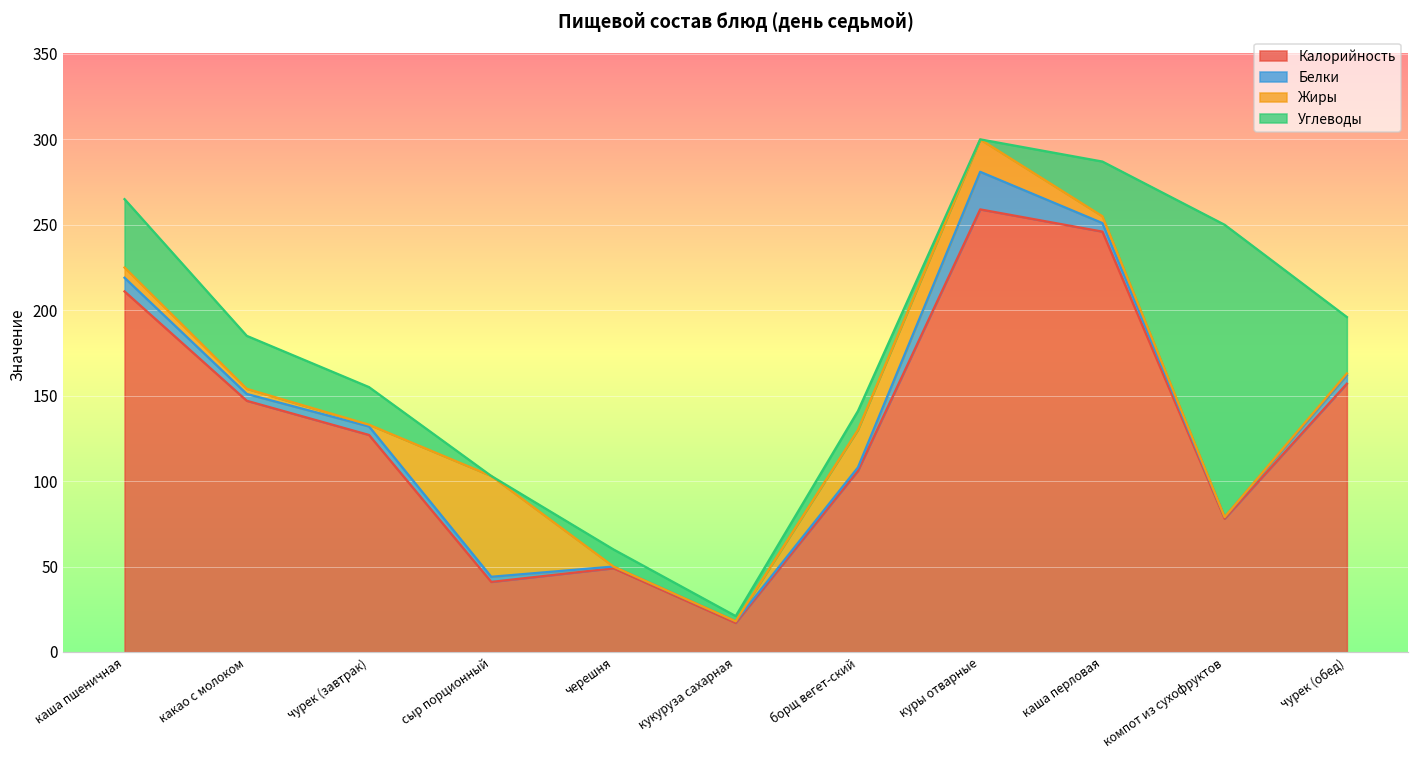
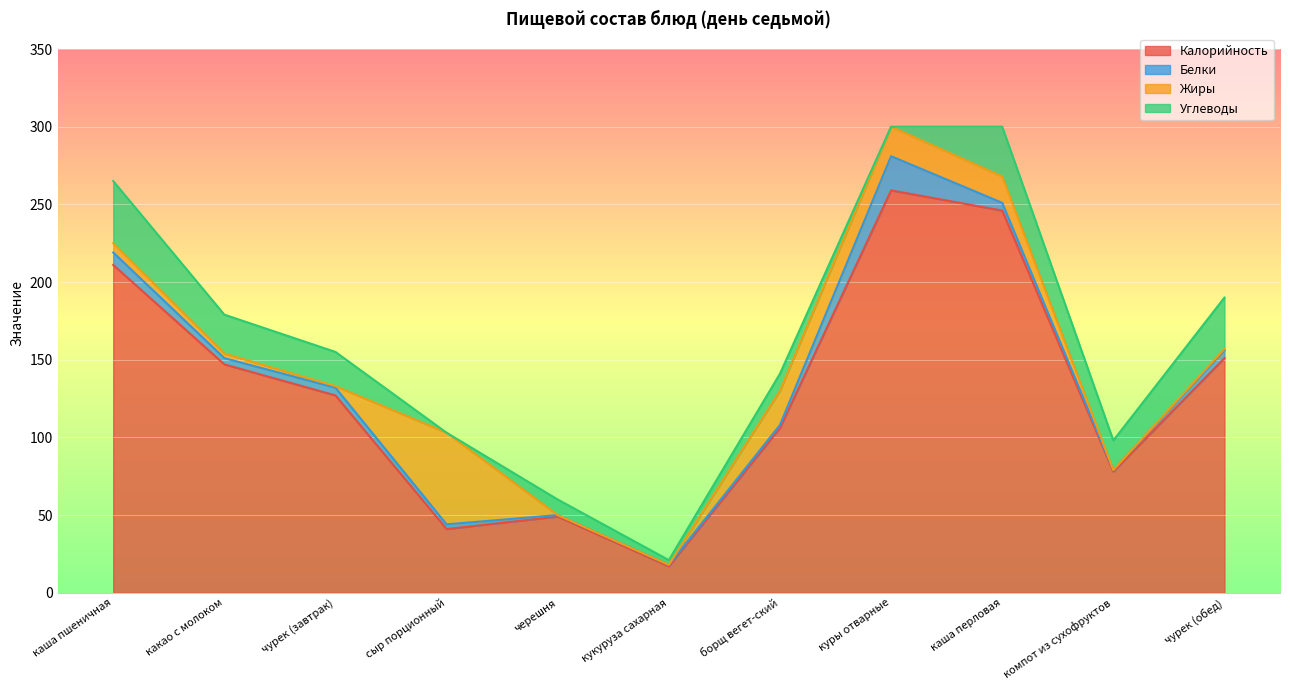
Углеводы, какао с молоком: 31 -> 25
Жиры, каша перловая: 4 -> 17
Углеводы, компот из сухофруктов: 171 -> 19
Калорийность, чурек (обед): 157 -> 151
